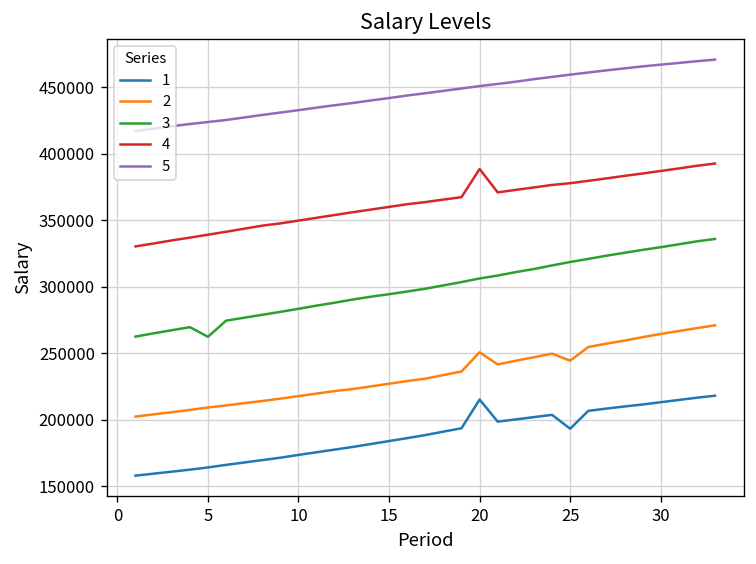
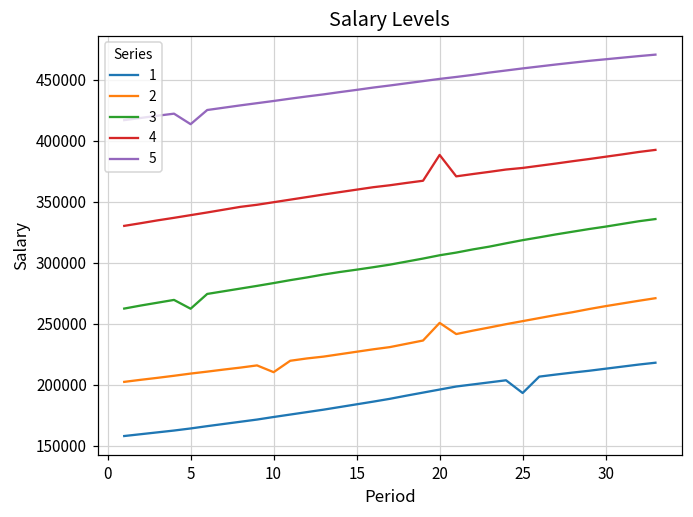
5, 5: 424000 -> 414000
2, 10: 218000 -> 210000
1, 20: 215000 -> 196000
2, 25: 244000 -> 252000
